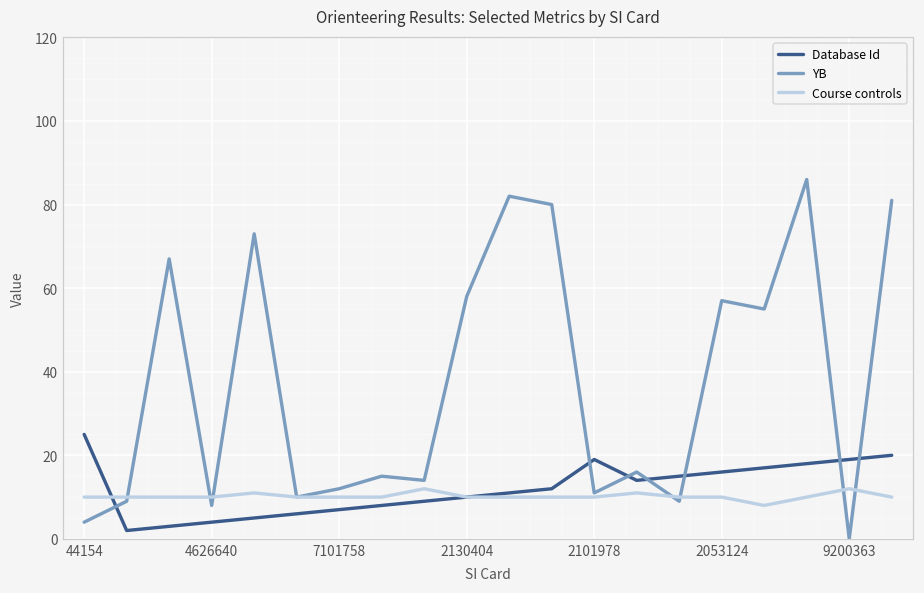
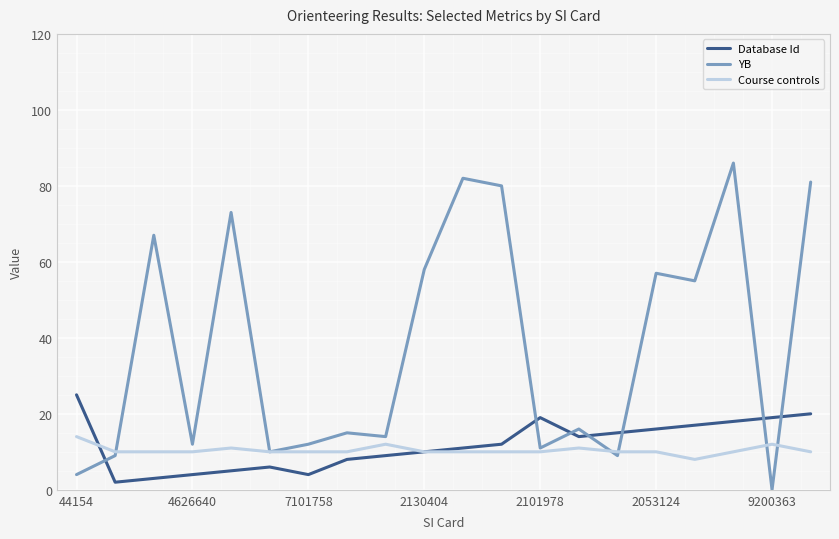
Course controls, 44154: 10 -> 14
YB, 4626640: 8 -> 12
Database Id, 7101758: 7 -> 4
